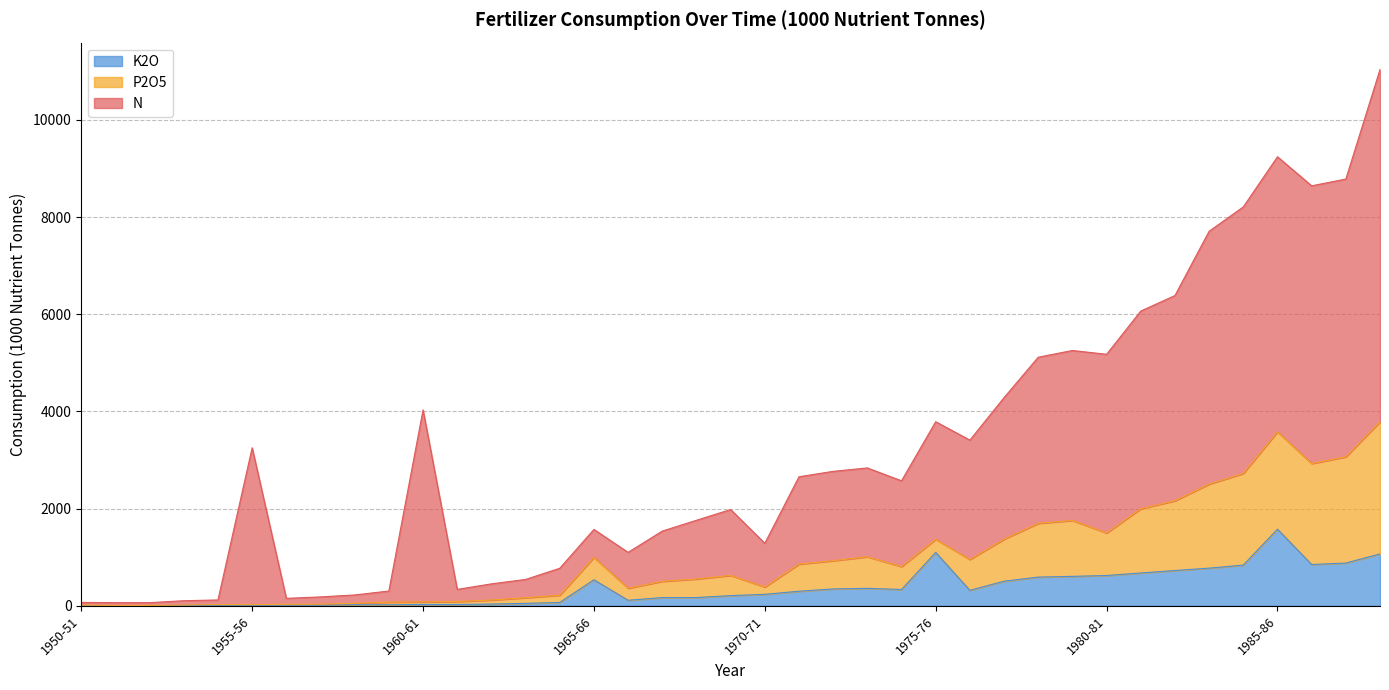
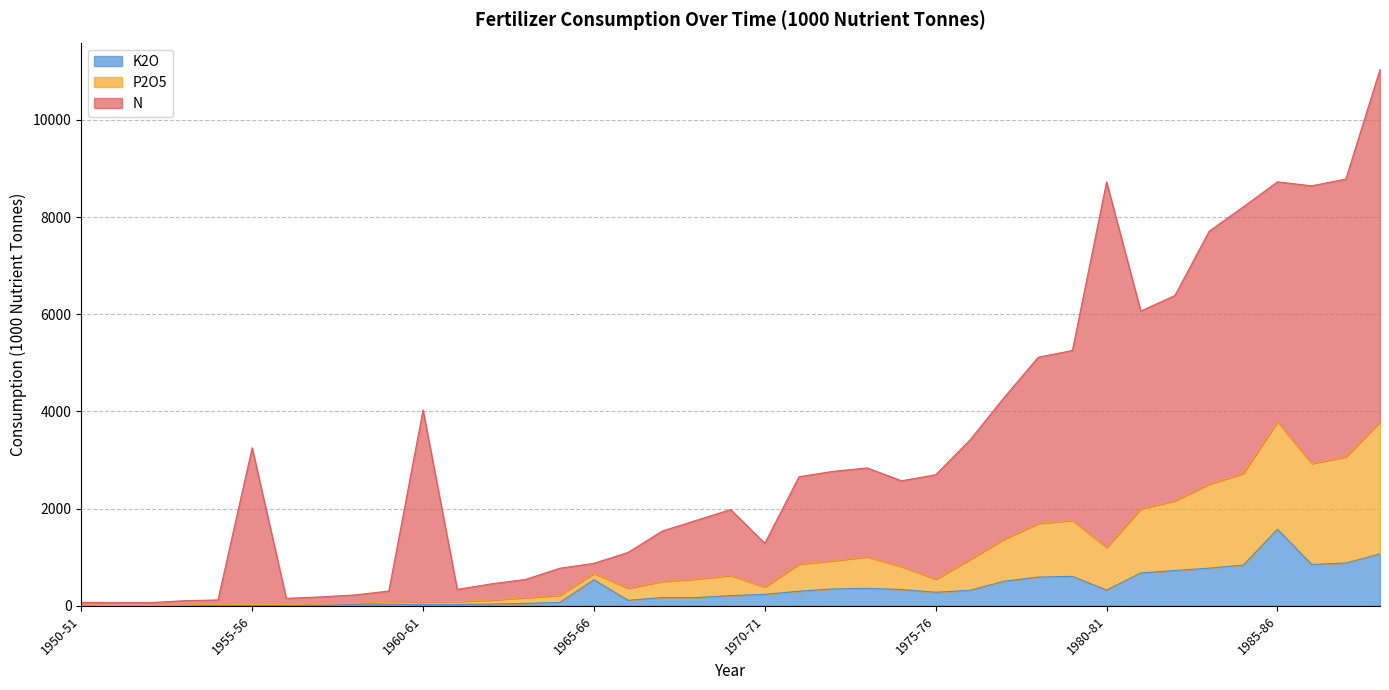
P2O5, 1965-66: 500 -> 100
N, 1965-66: 600 -> 200
K2O, 1975-76: 1100 -> 300
N, 1975-76: 2400 -> 2100
K2O, 1980-81: 600 -> 300
N, 1980-81: 3700 -> 7500
P2O5, 1985-86: 2000 -> 2200
N, 1985-86: 5700 -> 4900
